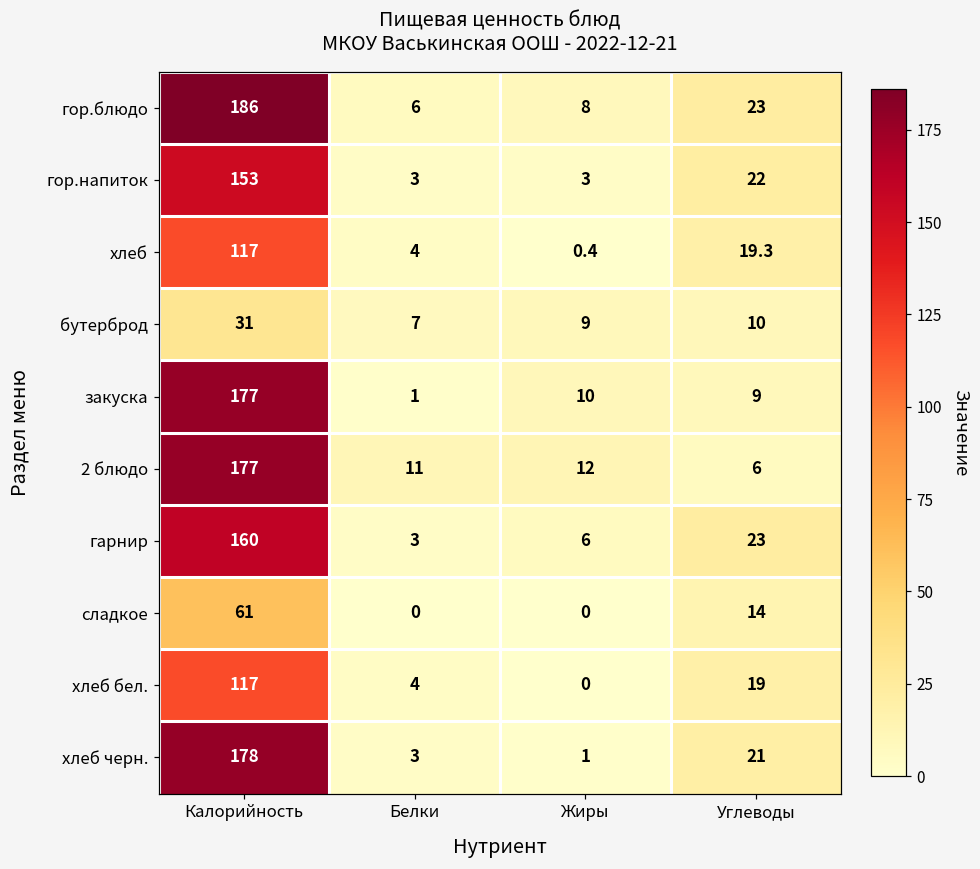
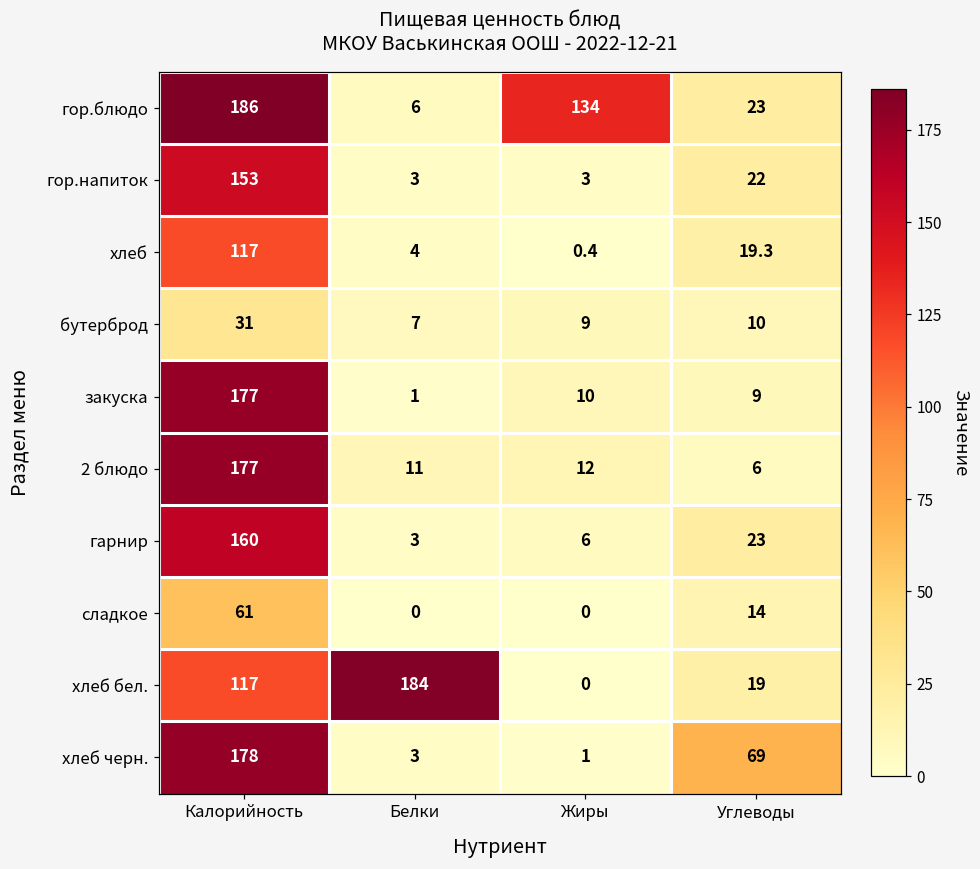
гор.блюдо, Жиры: 8 -> 134
хлеб бел., Белки: 4 -> 184
хлеб черн., Углеводы: 21 -> 69
